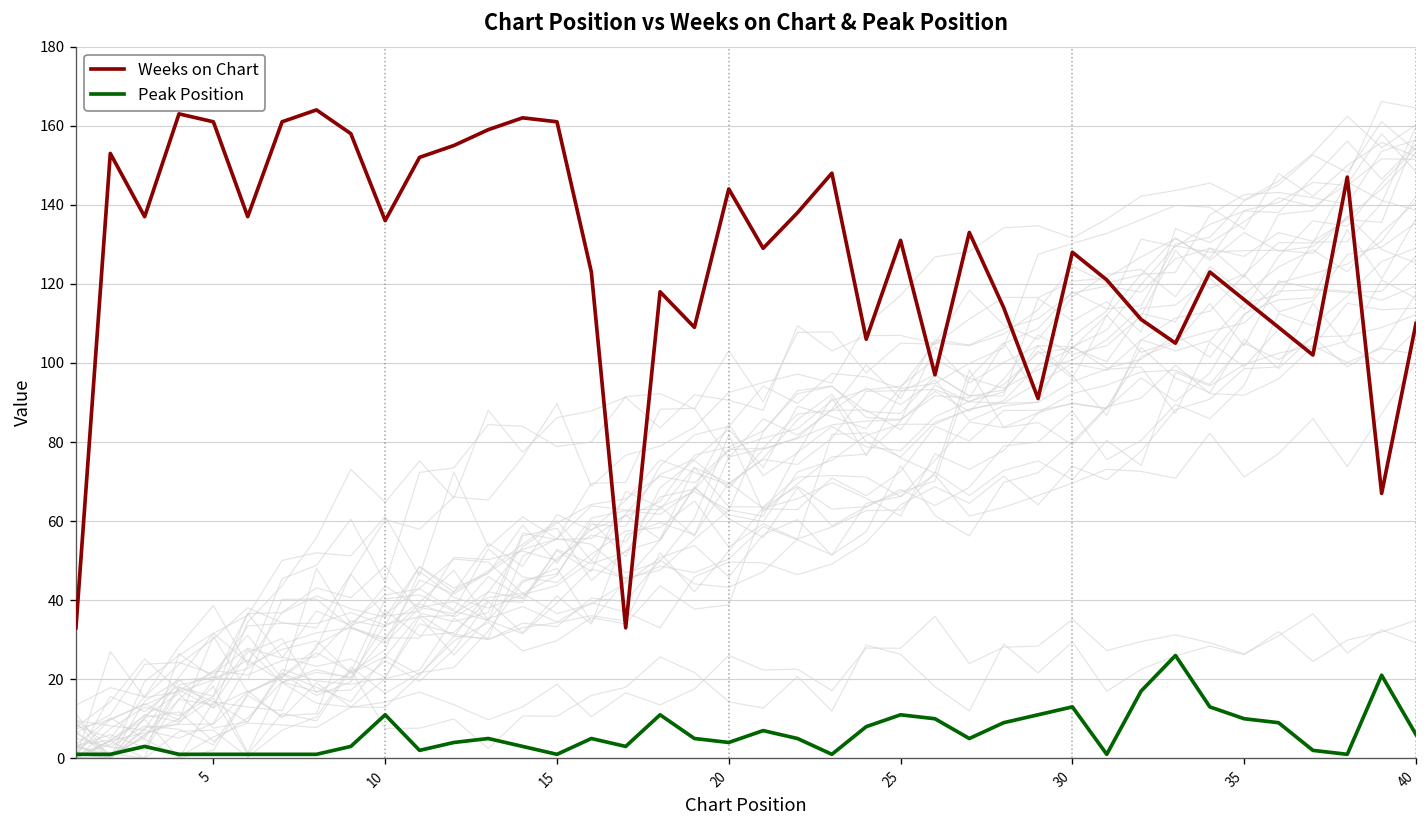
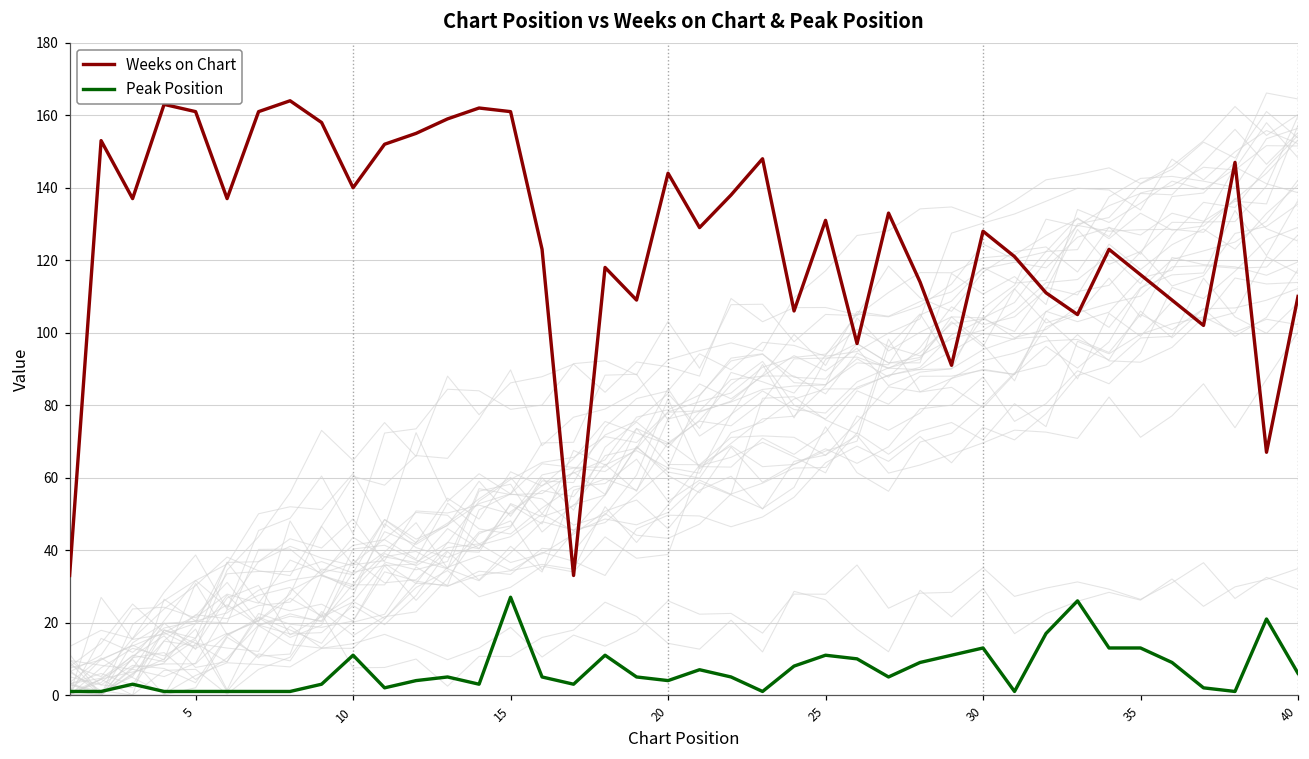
Weeks on Chart, 10: 136 -> 140
Peak Position, 15: 1 -> 27
Peak Position, 35: 10 -> 13
